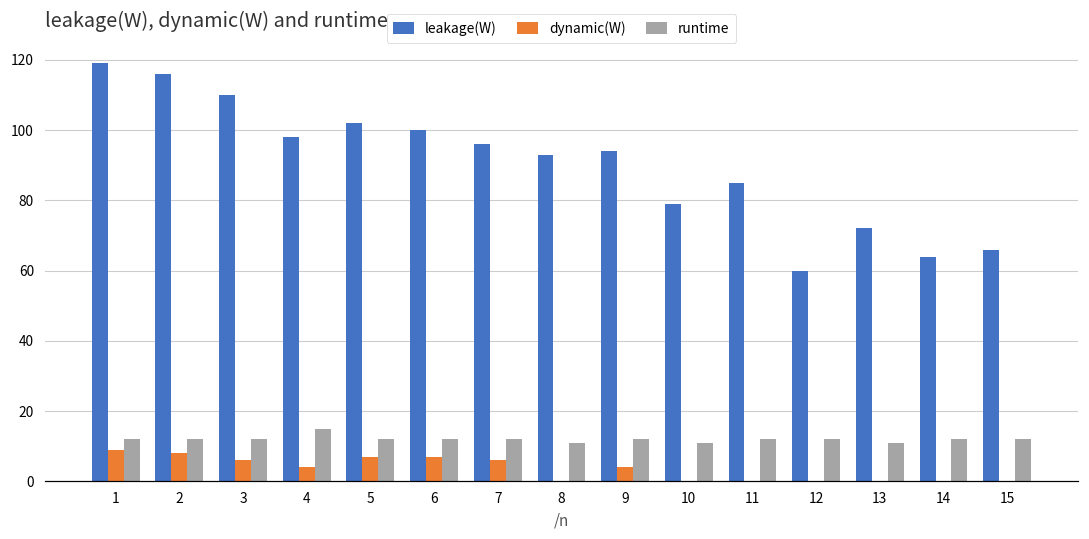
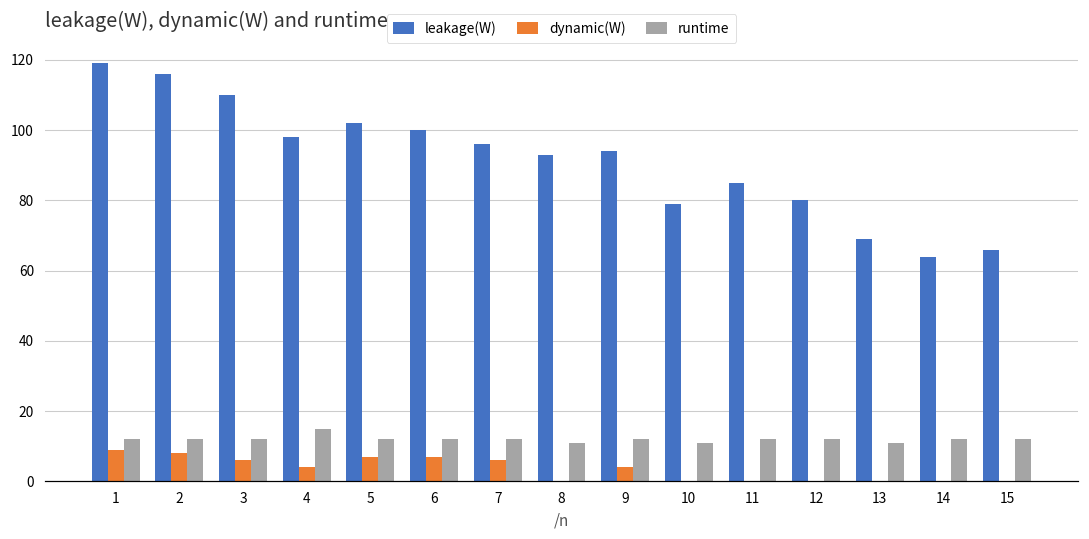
leakage(W), 12: 60 -> 80
leakage(W), 13: 72 -> 69
